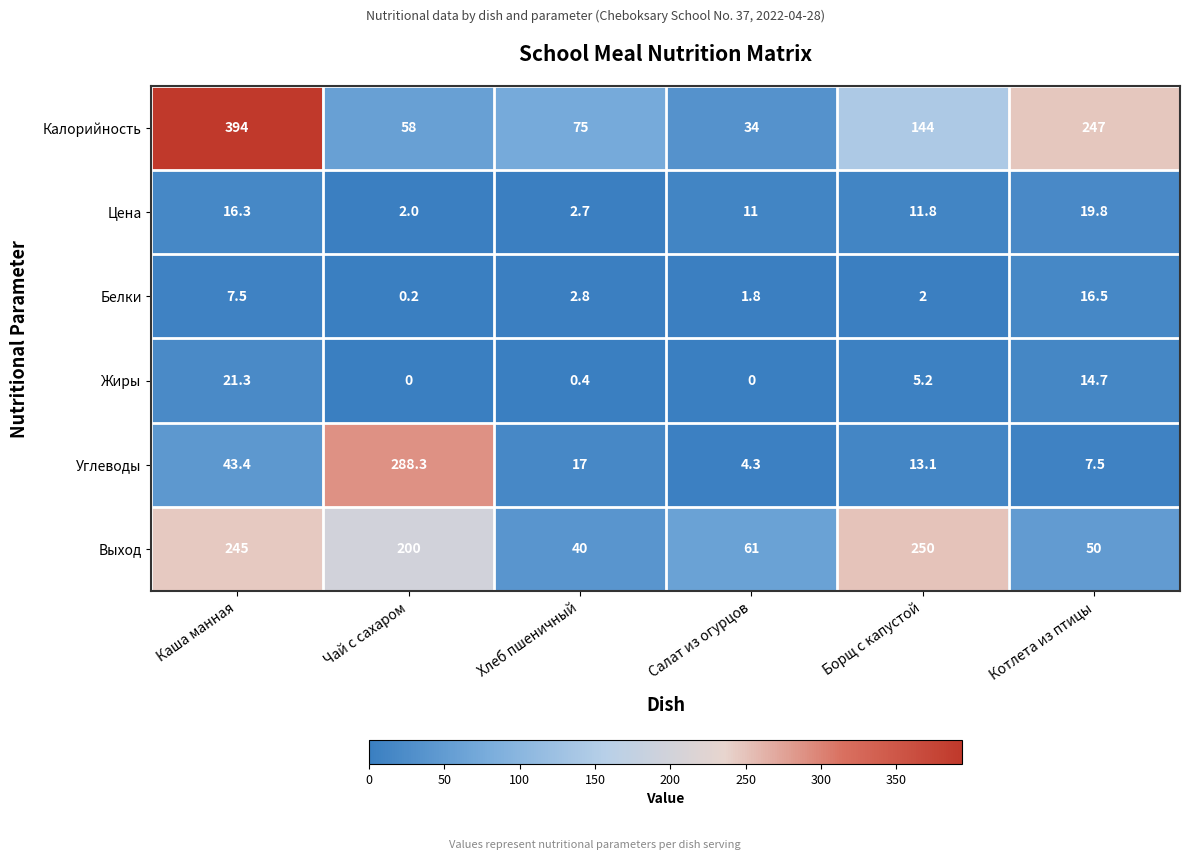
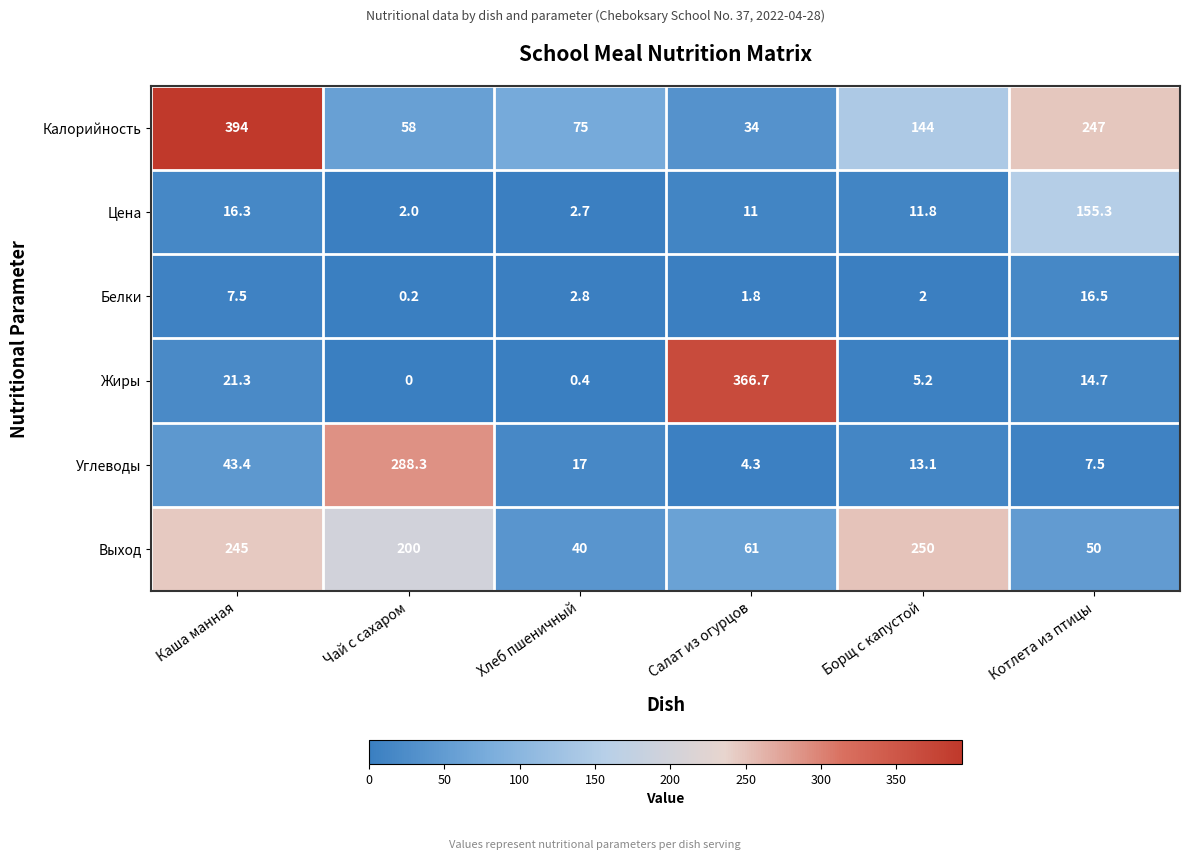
Цена, Котлета из птицы: 19.8 -> 155.3
Жиры, Салат из огурцов: 0 -> 366.7
